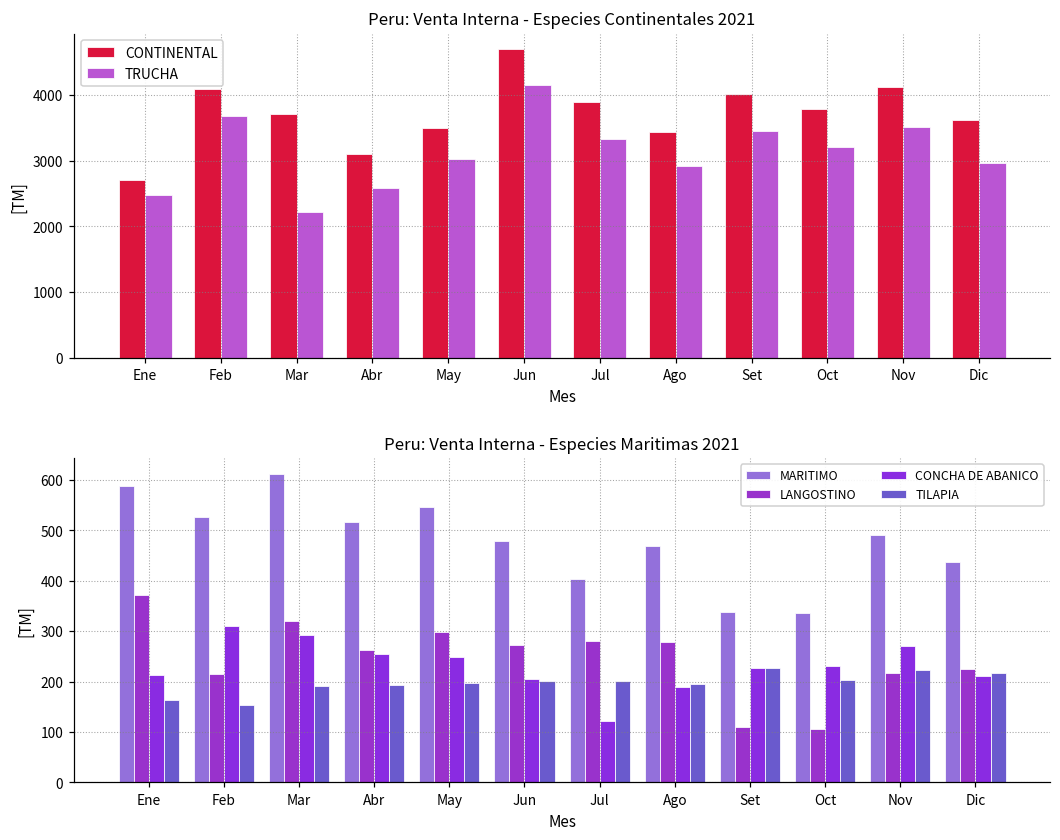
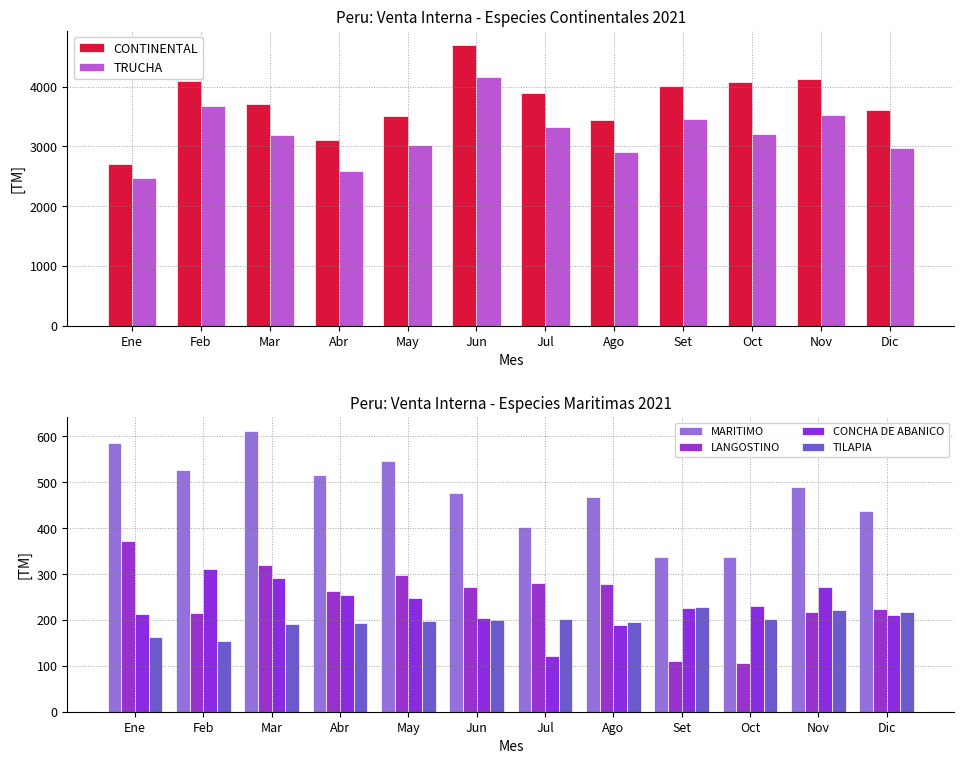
Peru: Venta Interna - Especies Continentales 2021, TRUCHA, Mar: 2200 -> 3200
Peru: Venta Interna - Especies Continentales 2021, CONTINENTAL, Oct: 3800 -> 4100
